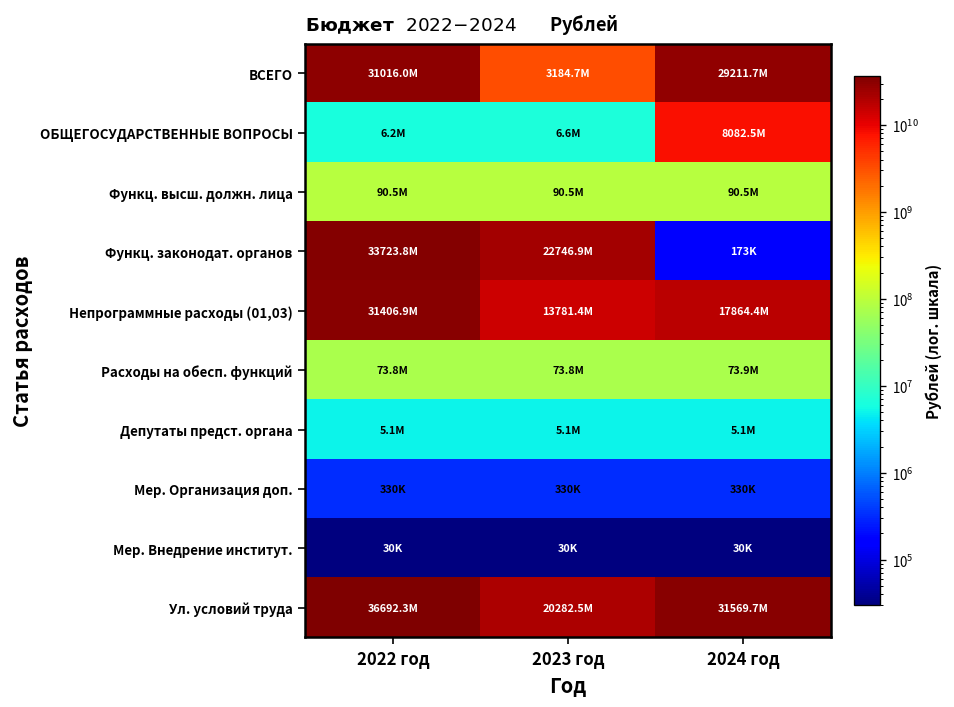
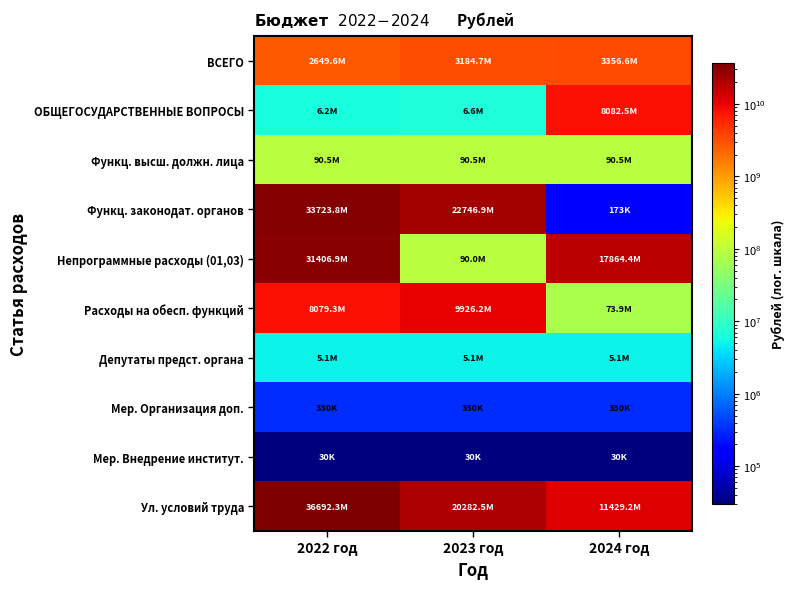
ВСЕГО, 2022 год: 31016.0M -> 2649.6M
ВСЕГО, 2024 год: 29211.7M -> 3356.6M
Непрограммные расходы (01,03), 2023 год: 13781.4M -> 90.0M
Расходы на обесп. функций, 2022 год: 73.8M -> 8079.3M
Расходы на обесп. функций, 2023 год: 73.8M -> 9926.2M
Ул. условий труда, 2024 год: 31569.7M -> 11429.2M
